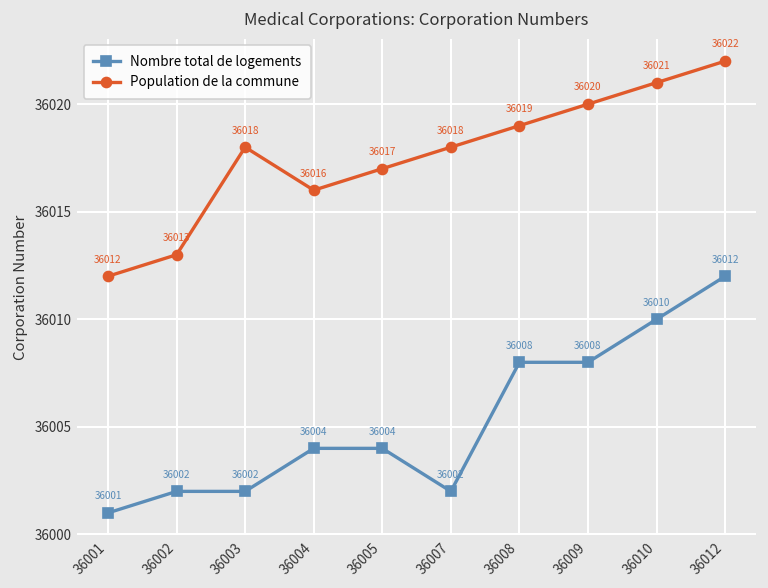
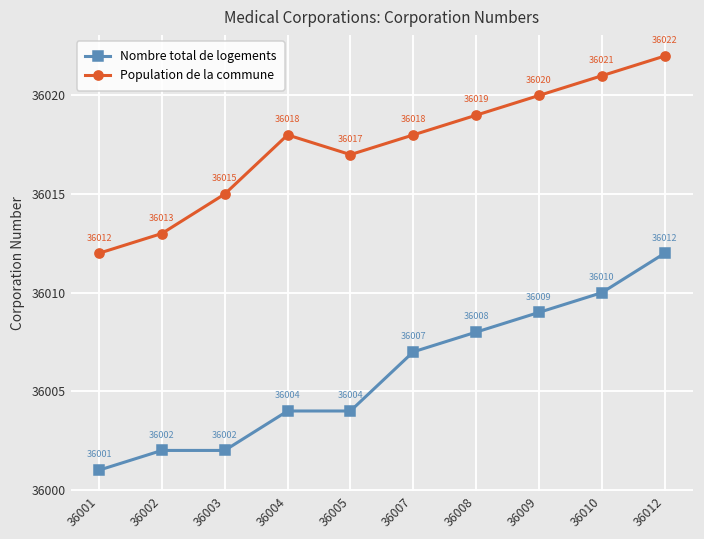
Population de la commune, 36003: 36018 -> 36015
Population de la commune, 36004: 36016 -> 36018
Nombre total de logements, 36007: 36002 -> 36007
Nombre total de logements, 36009: 36008 -> 36009
